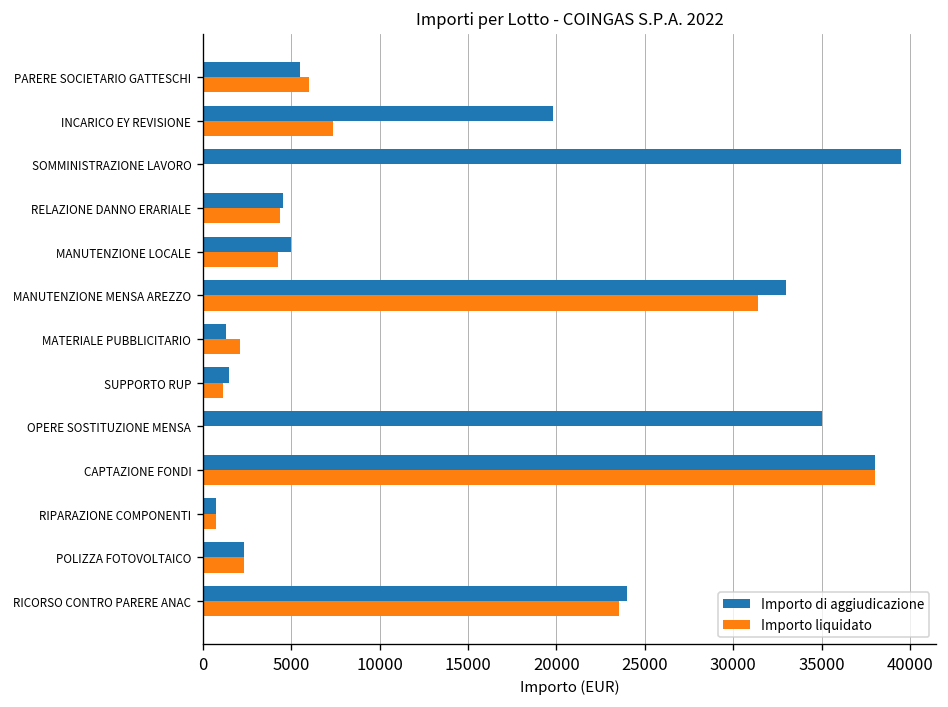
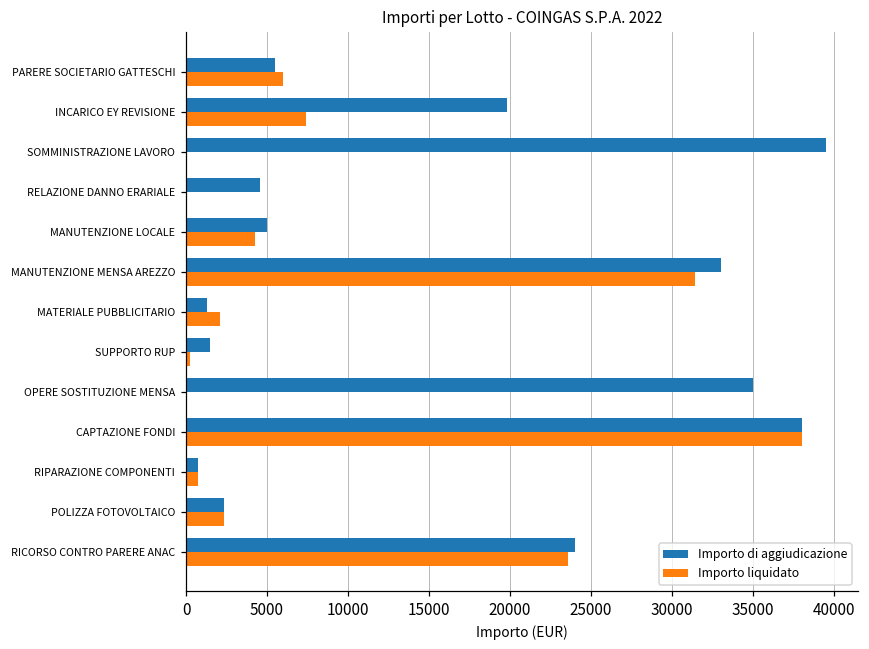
Importo liquidato, RELAZIONE DANNO ERARIALE: 4400 -> 0
Importo liquidato, SUPPORTO RUP: 1100 -> 300
